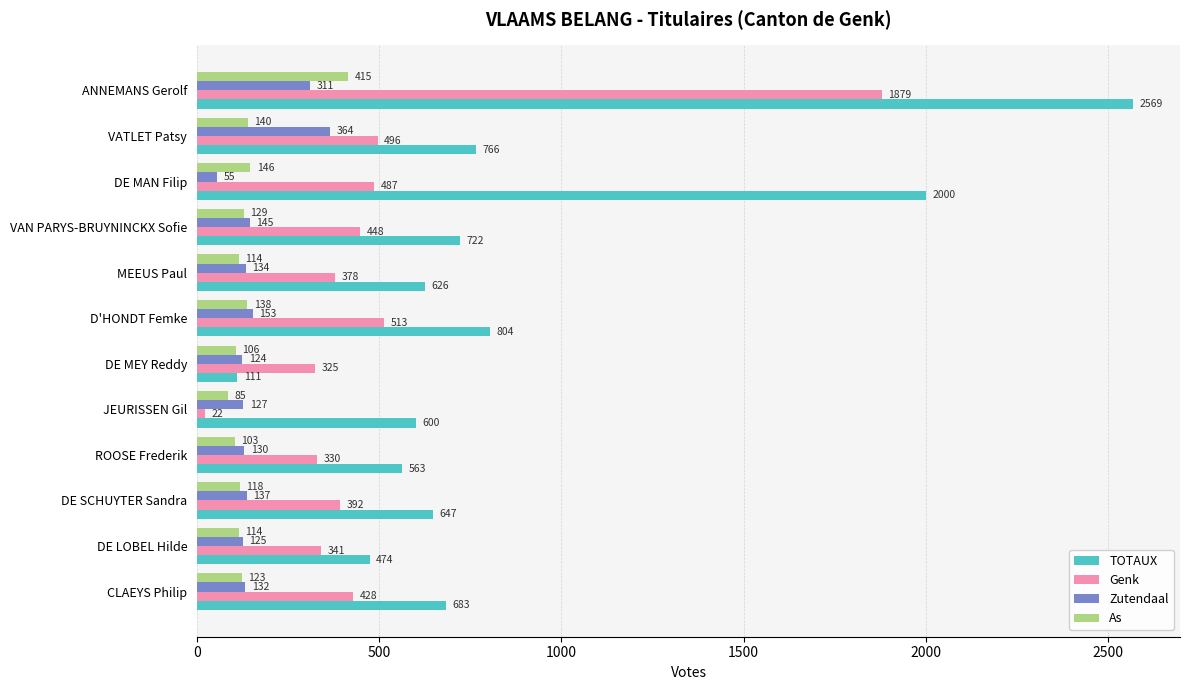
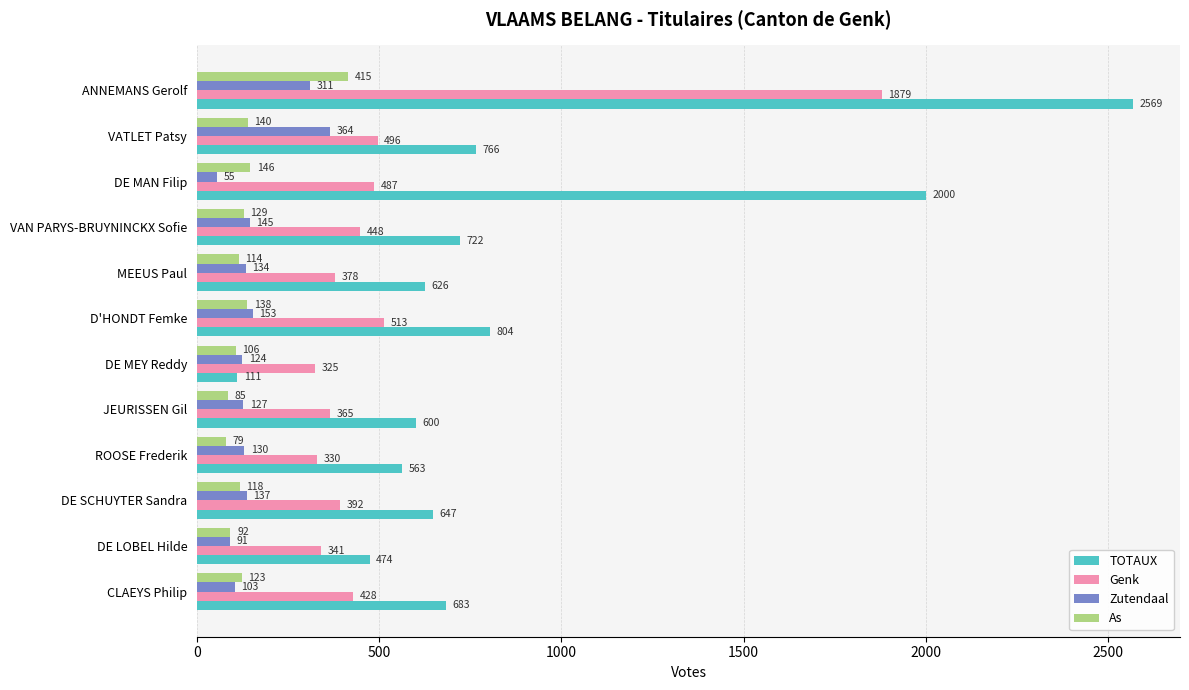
Genk, JEURISSEN Gil: 22 -> 365
As, ROOSE Frederik: 103 -> 79
As, DE LOBEL Hilde: 114 -> 92
Zutendaal, DE LOBEL Hilde: 125 -> 91
Zutendaal, CLAEYS Philip: 132 -> 103
